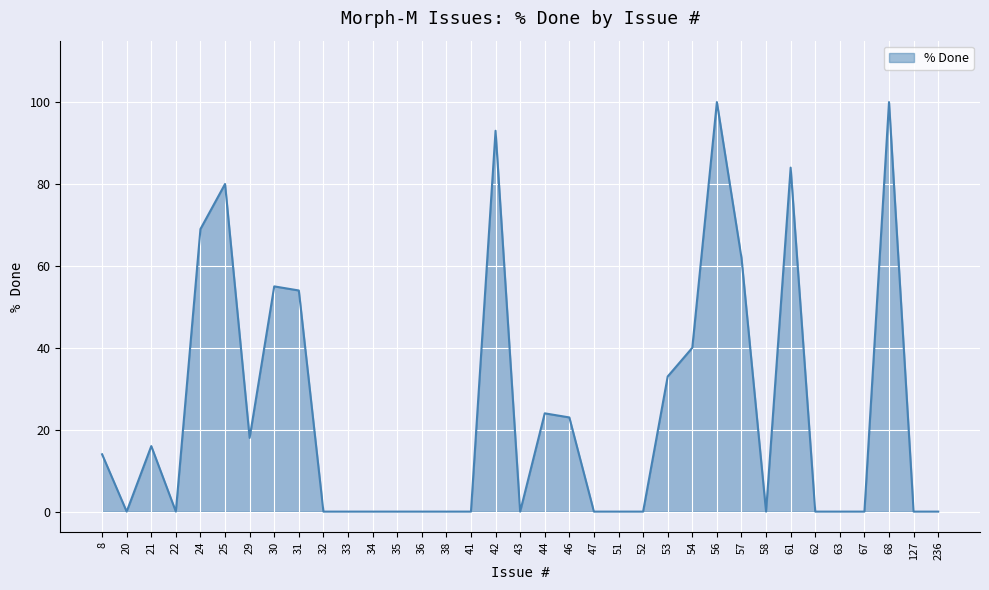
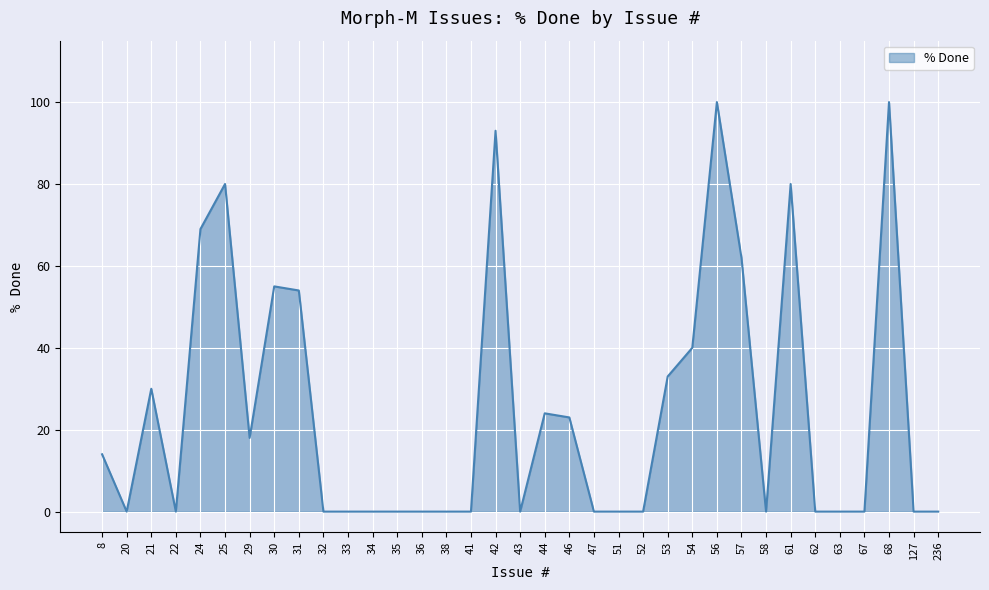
21: 16 -> 30
61: 84 -> 80
